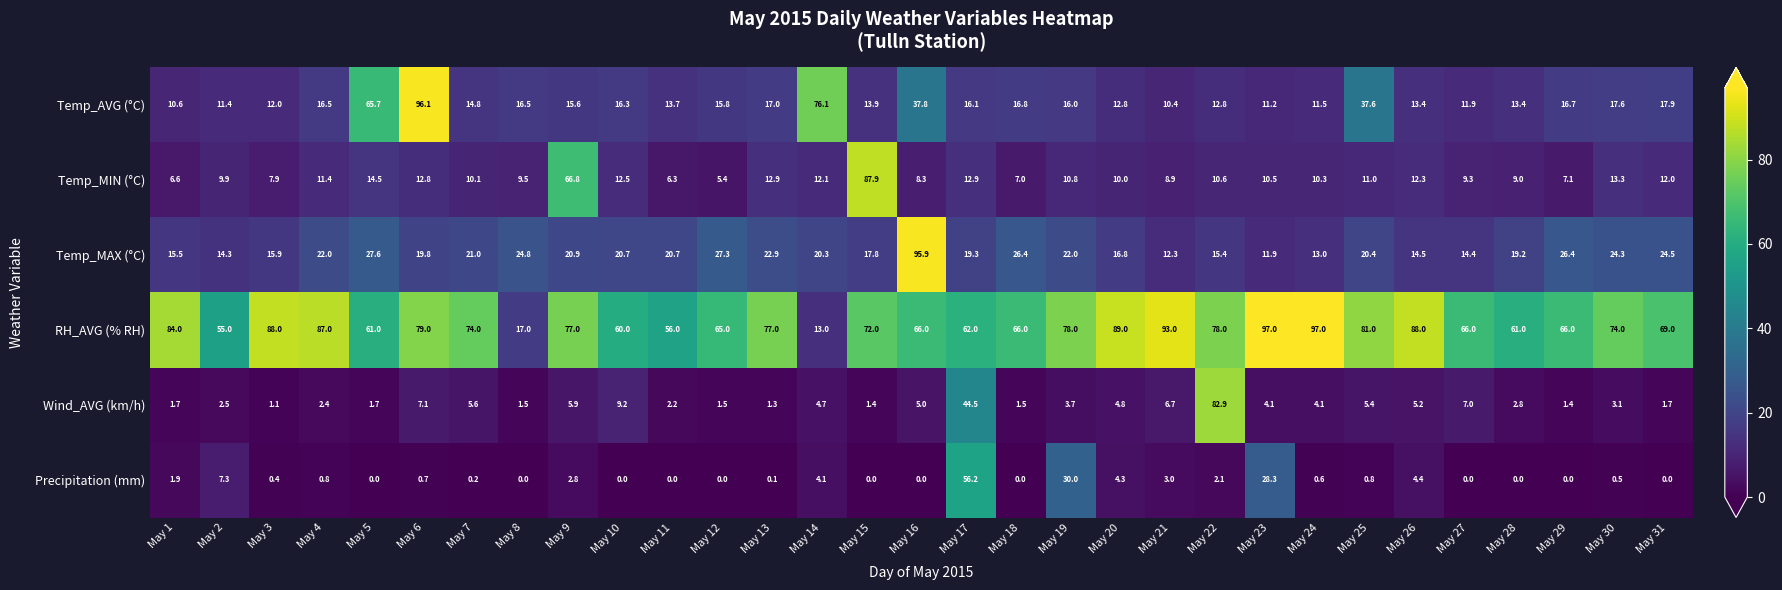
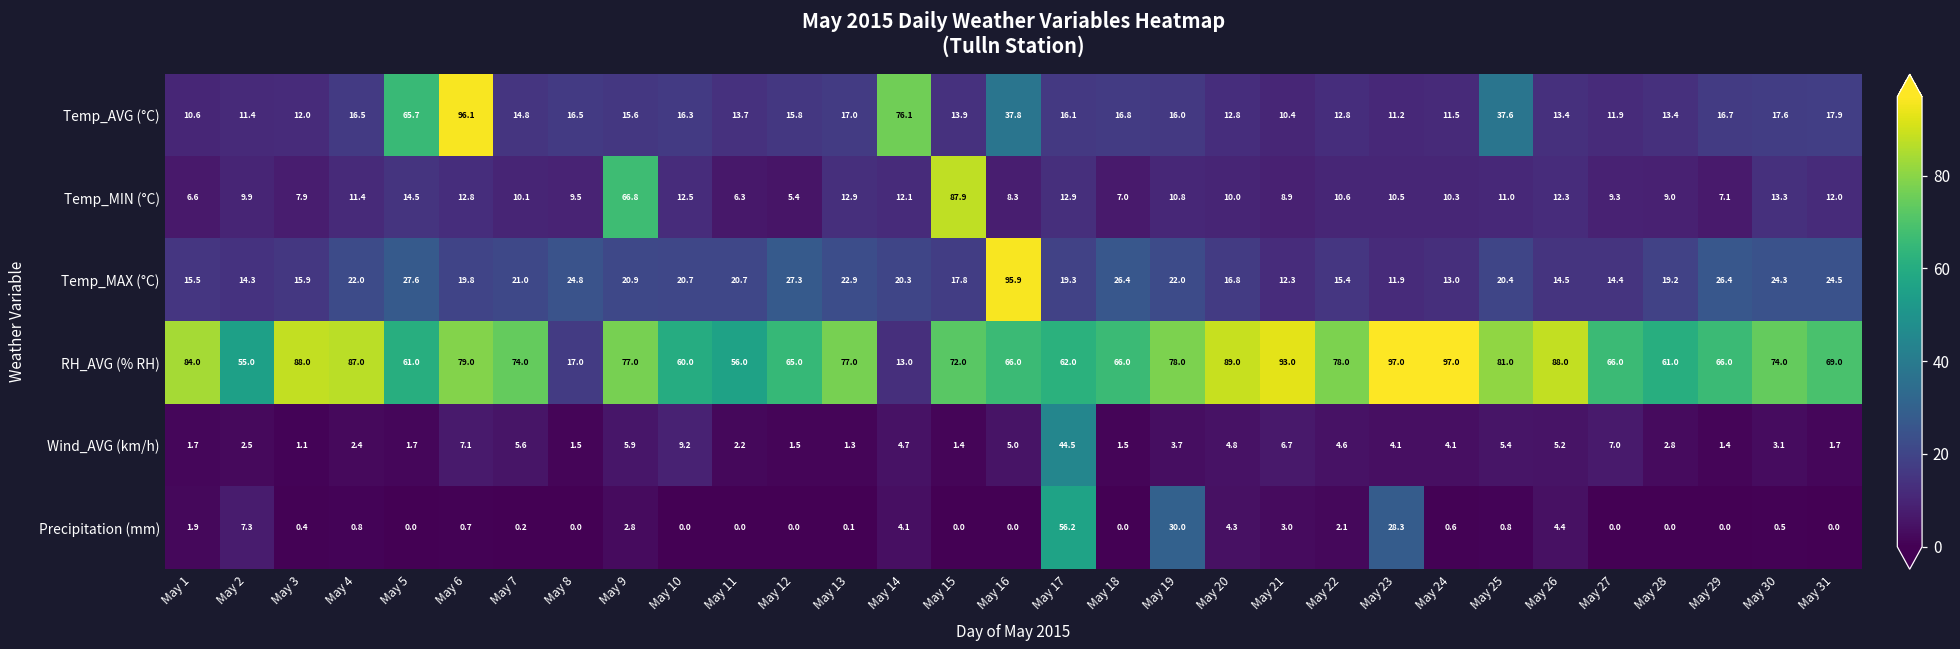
Wind_AVG (km/h), May 22: 82.9 -> 4.6
